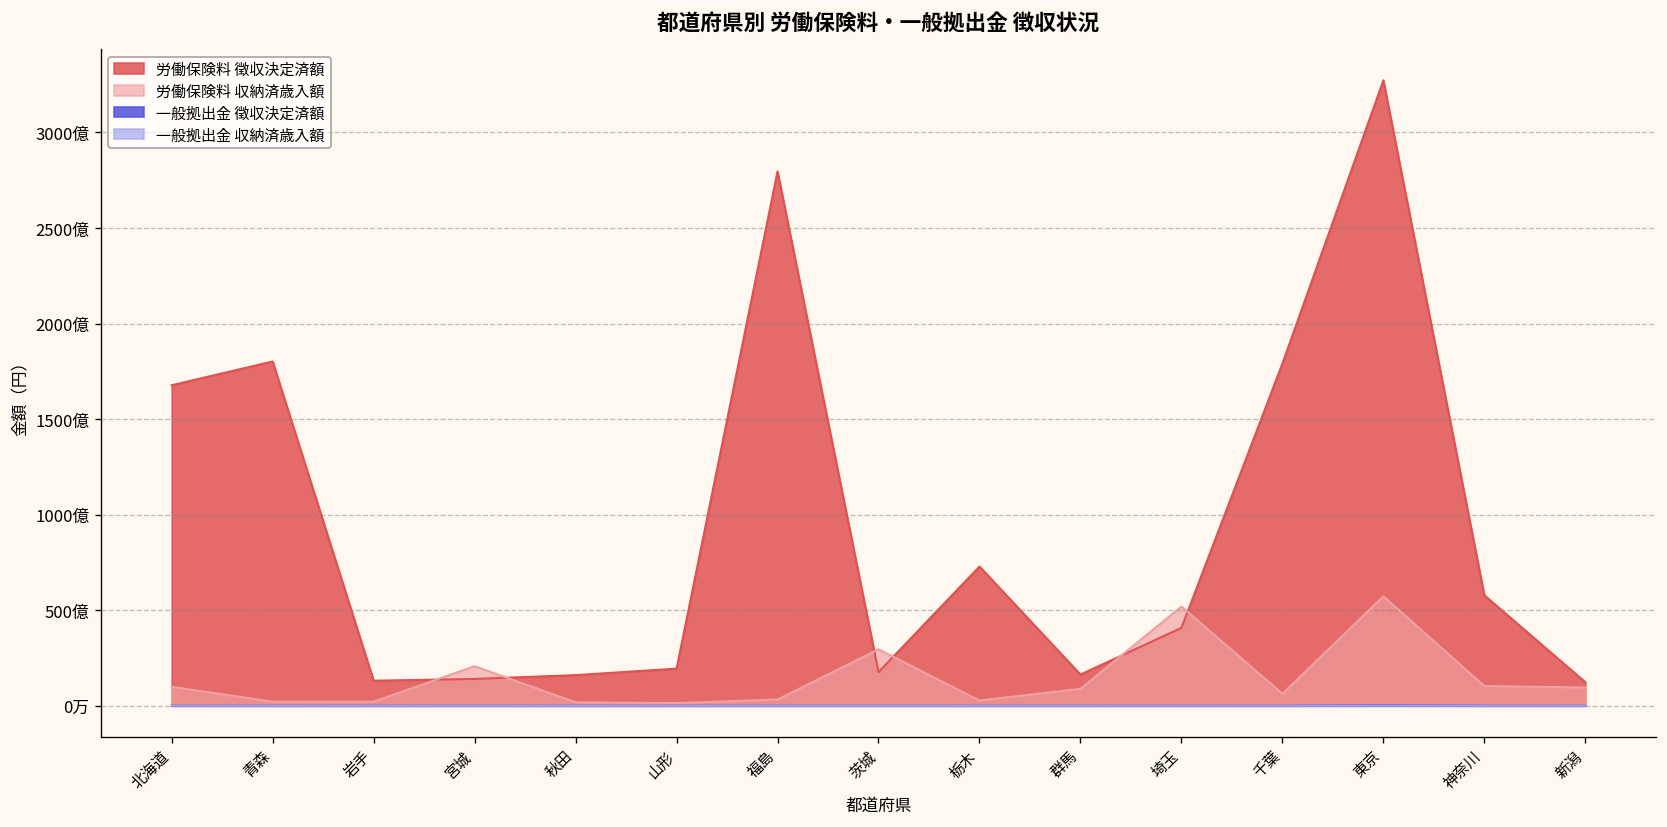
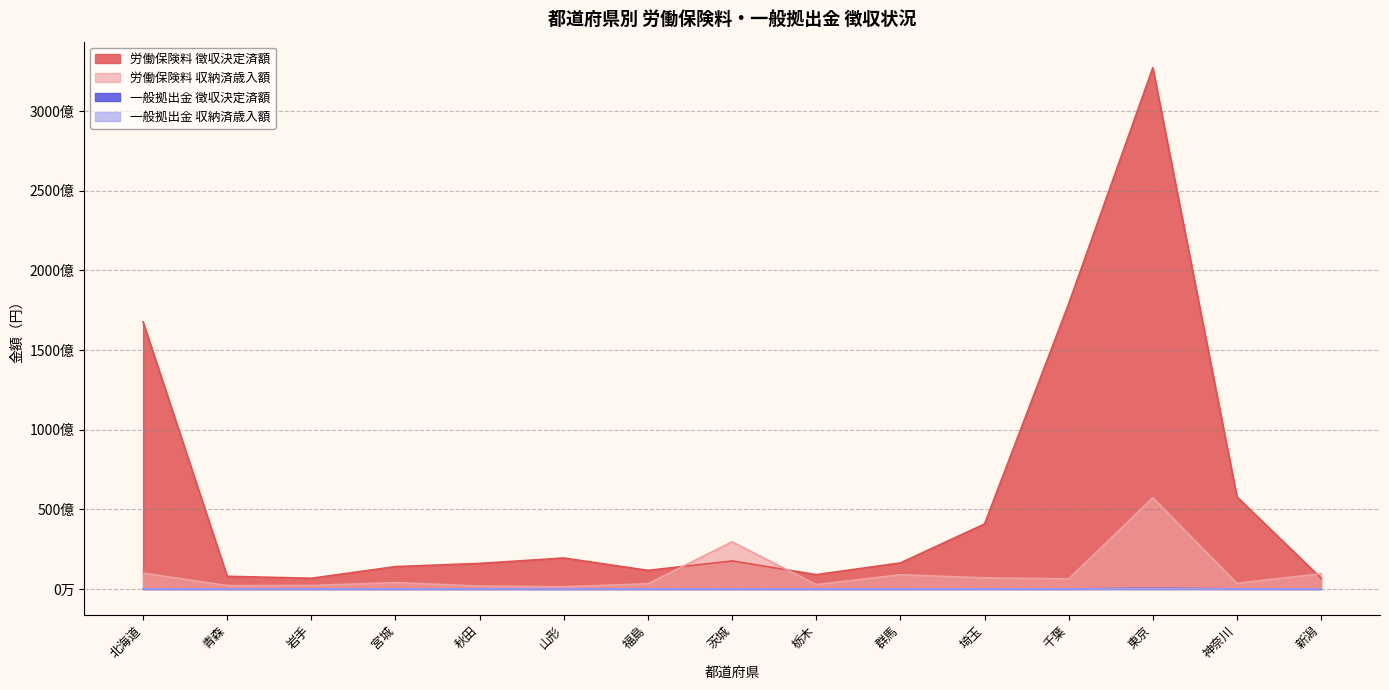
労働保険料 徴収決定済額, 青森: 1800億 -> 80億
労働保険料 徴収決定済額, 岩手: 130億 -> 70億
労働保険料 収納済歳入額, 宮城: 210億 -> 40億
労働保険料 徴収決定済額, 福島: 2800億 -> 120億
労働保険料 徴収決定済額, 栃木: 730億 -> 90億
労働保険料 収納済歳入額, 埼玉: 520億 -> 70億
労働保険料 収納済歳入額, 神奈川: 100億 -> 40億
労働保険料 徴収決定済額, 新潟: 120億 -> 70億
